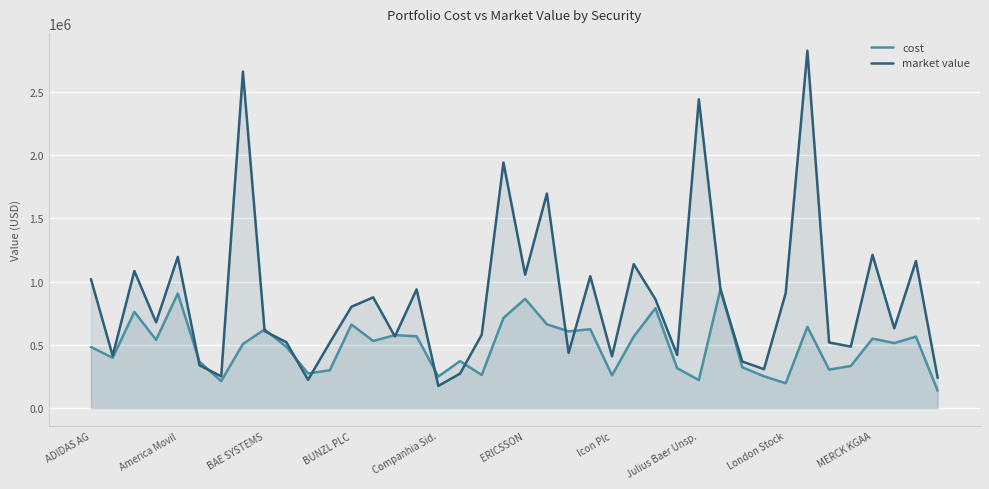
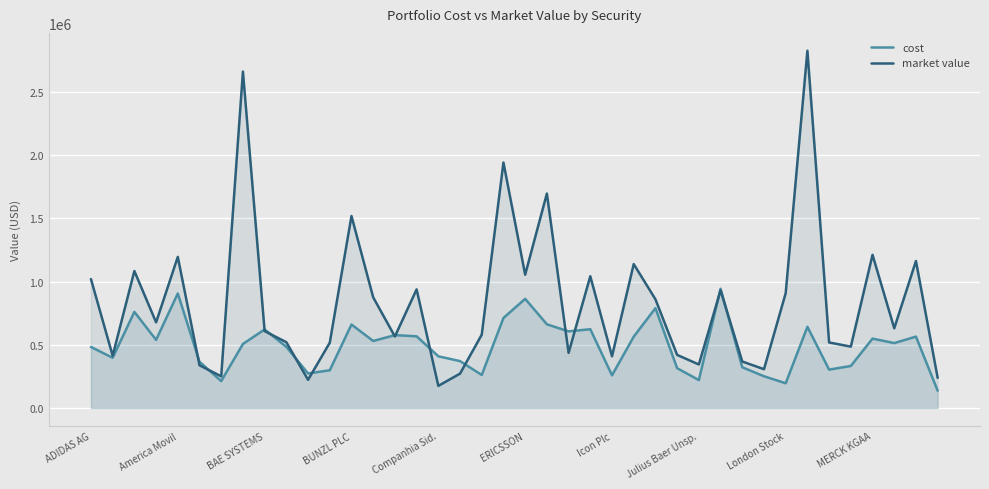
market value, BUNZL PLC: 800000 -> 1520000
cost, Companhia Sid.: 250000 -> 410000
market value, Julius Baer Unsp.: 2440000 -> 340000
